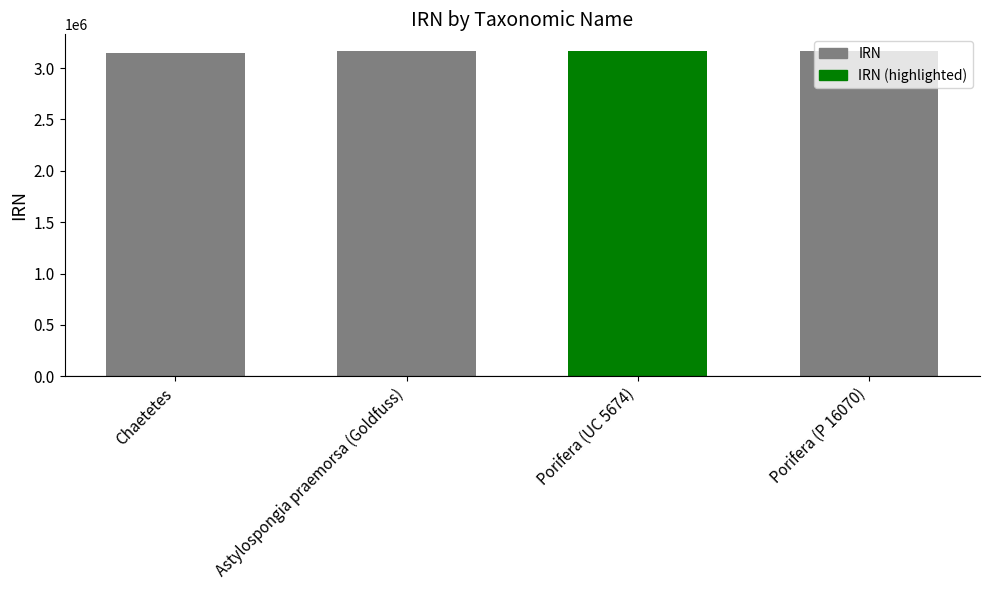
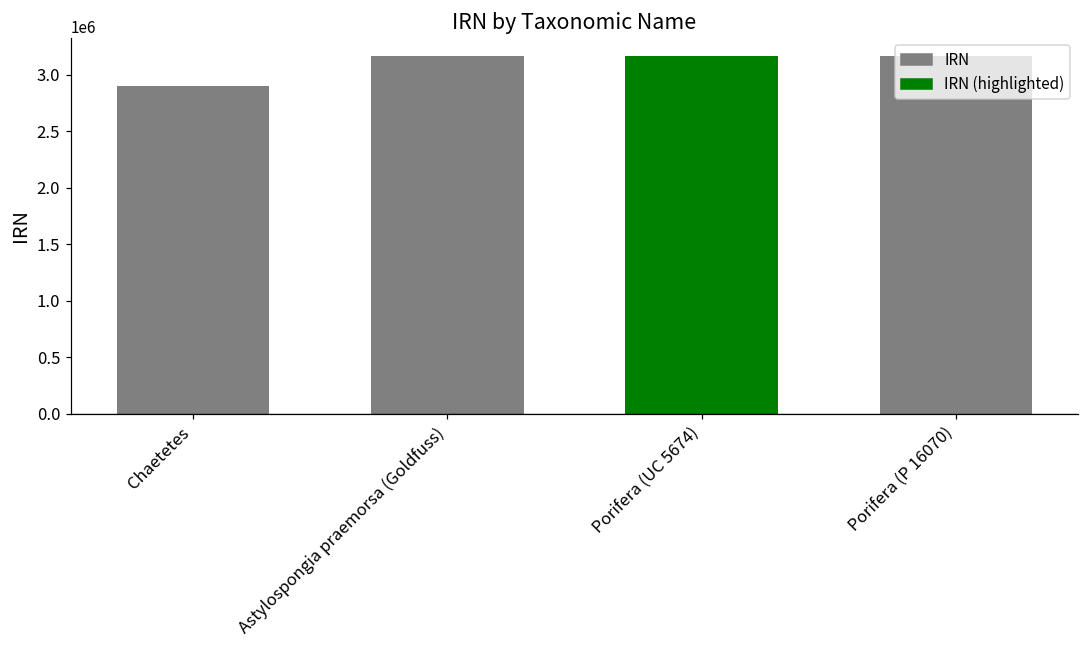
Chaetetes: 3140000 -> 2900000
